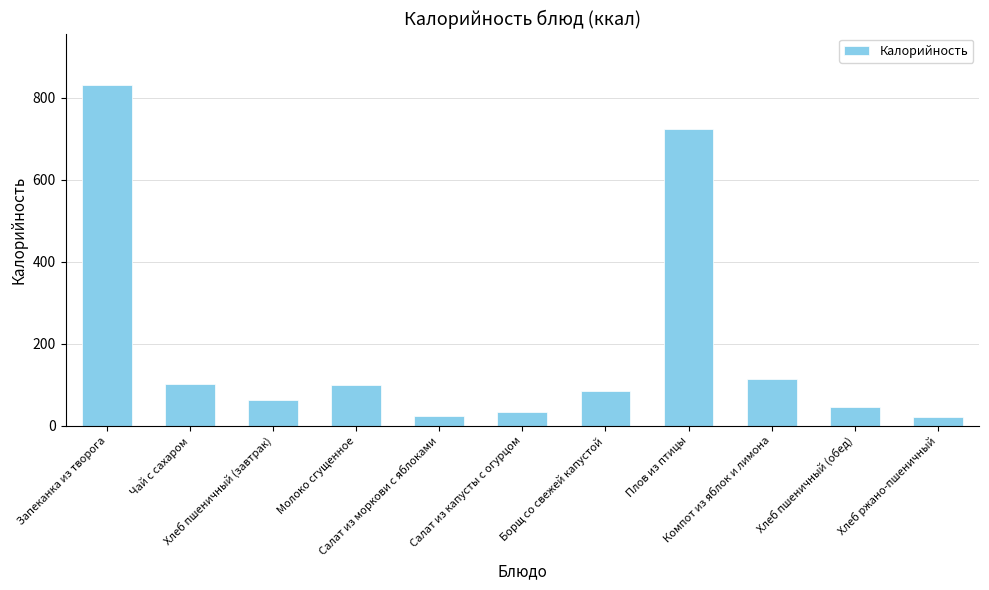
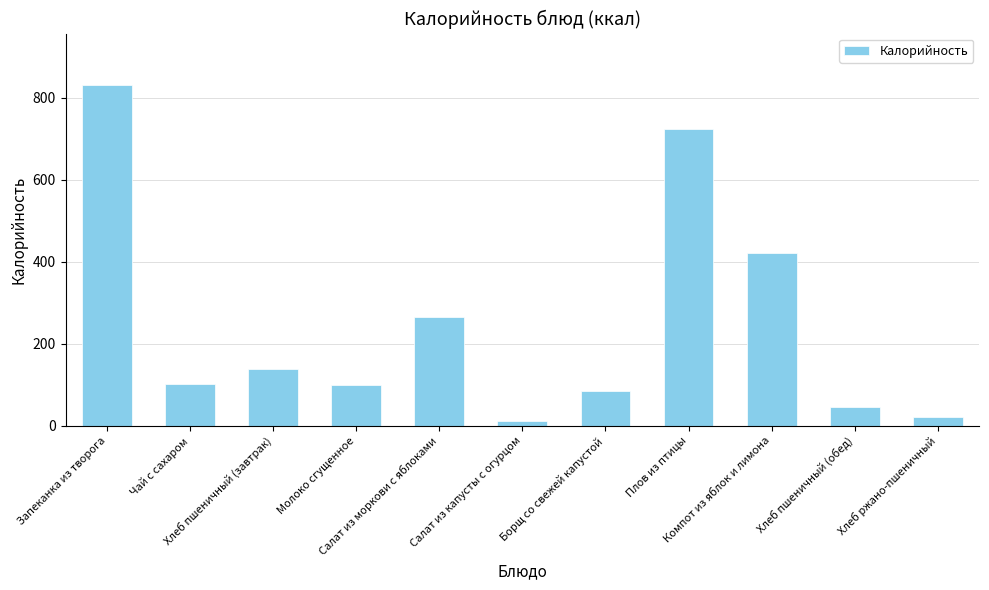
Хлеб пшеничный (завтрак): 60 -> 140
Салат из моркови с яблоками: 20 -> 270
Салат из капусты с огурцом: 30 -> 10
Компот из яблок и лимона: 110 -> 420
